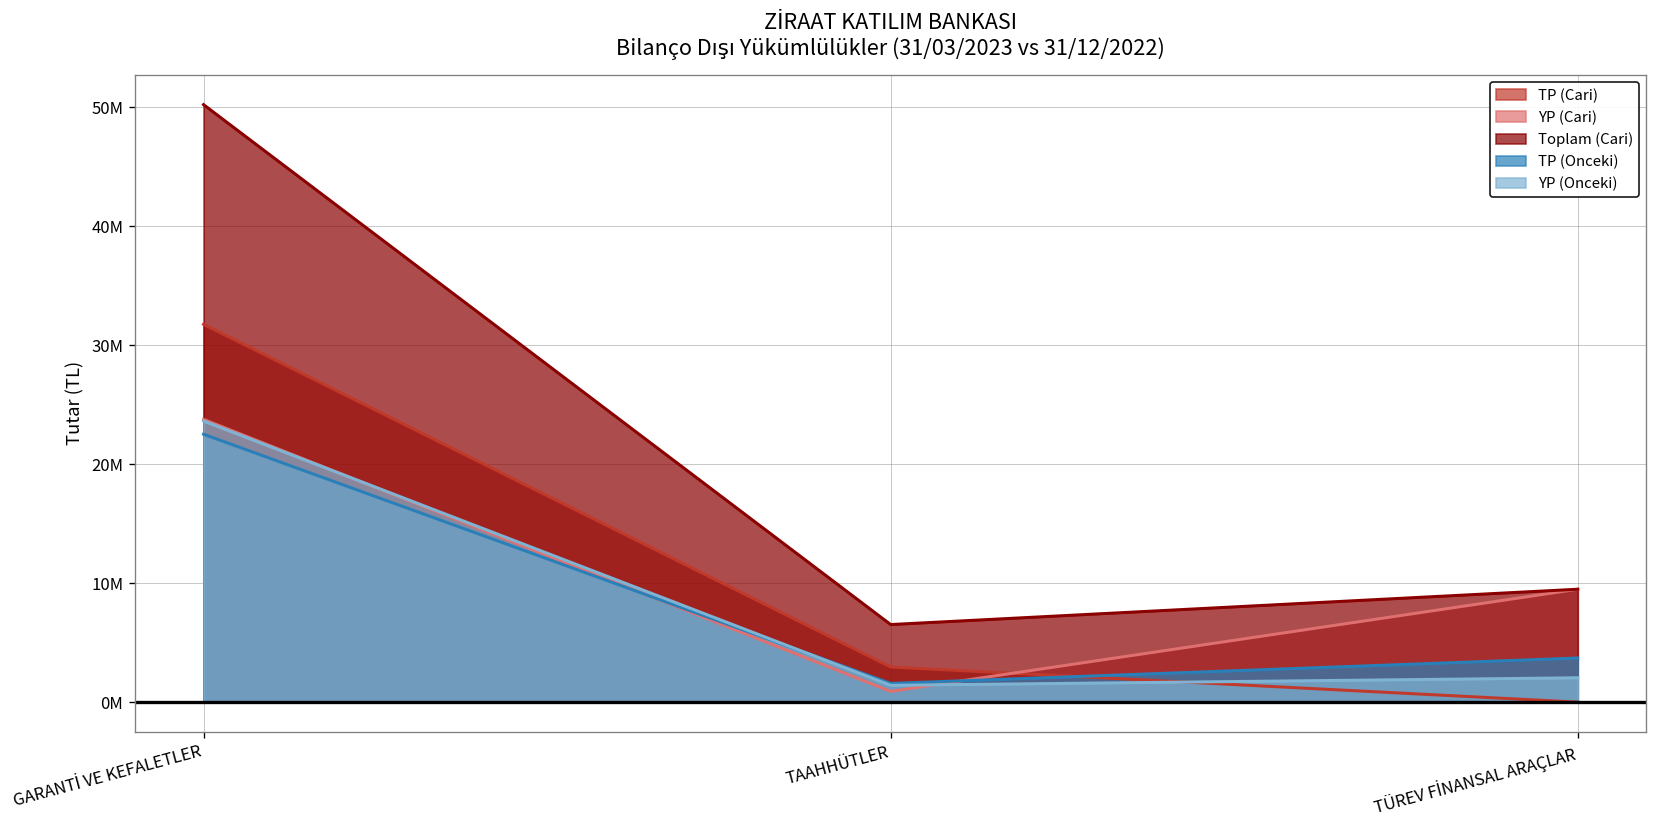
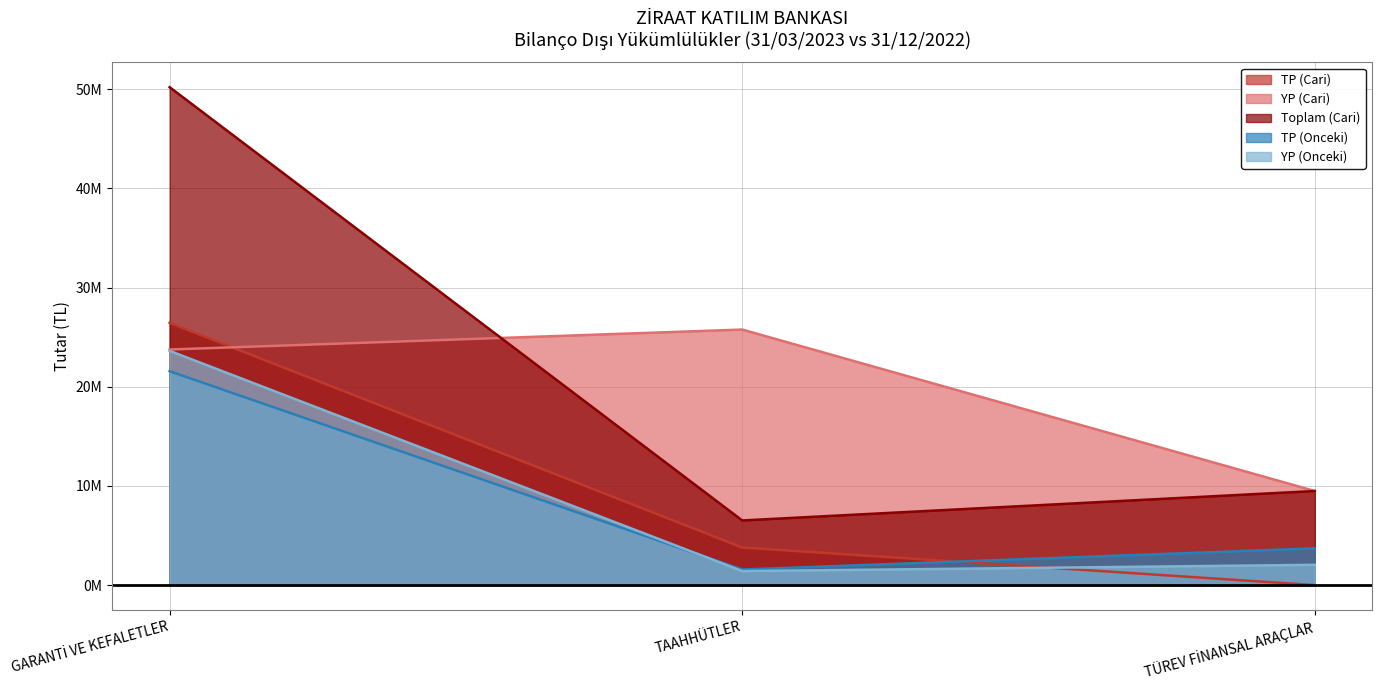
TP (Cari), GARANTİ VE KEFALETLER: 32000000 -> 26000000
TP (Onceki), GARANTİ VE KEFALETLER: 23000000 -> 22000000
TP (Cari), TAAHHÜTLER: 3000000 -> 4000000
YP (Cari), TAAHHÜTLER: 1000000 -> 26000000
